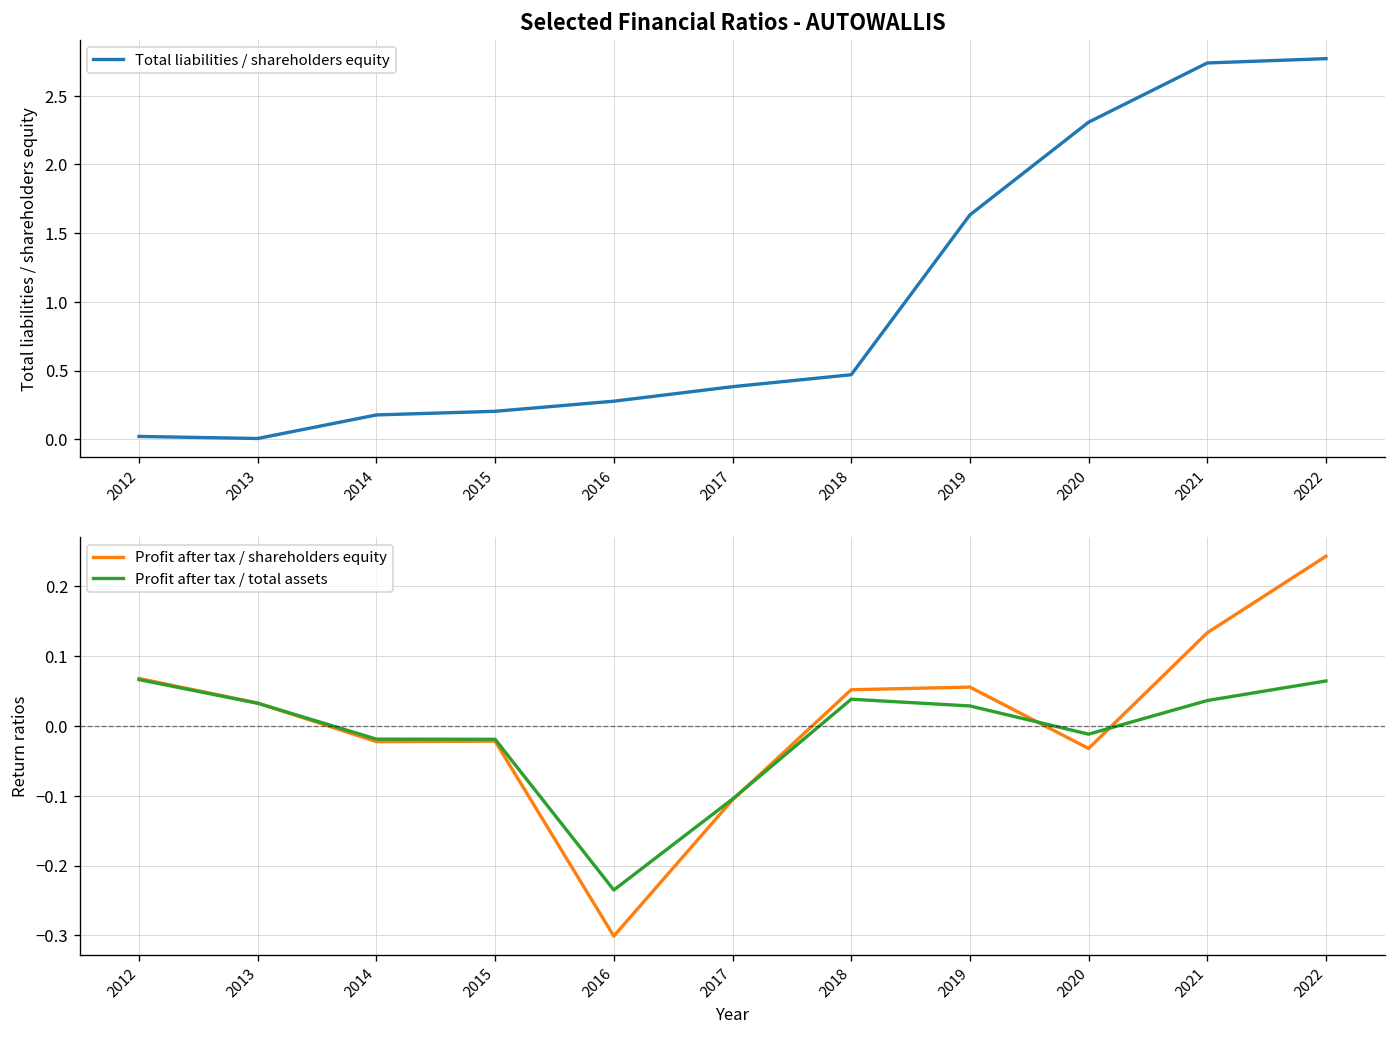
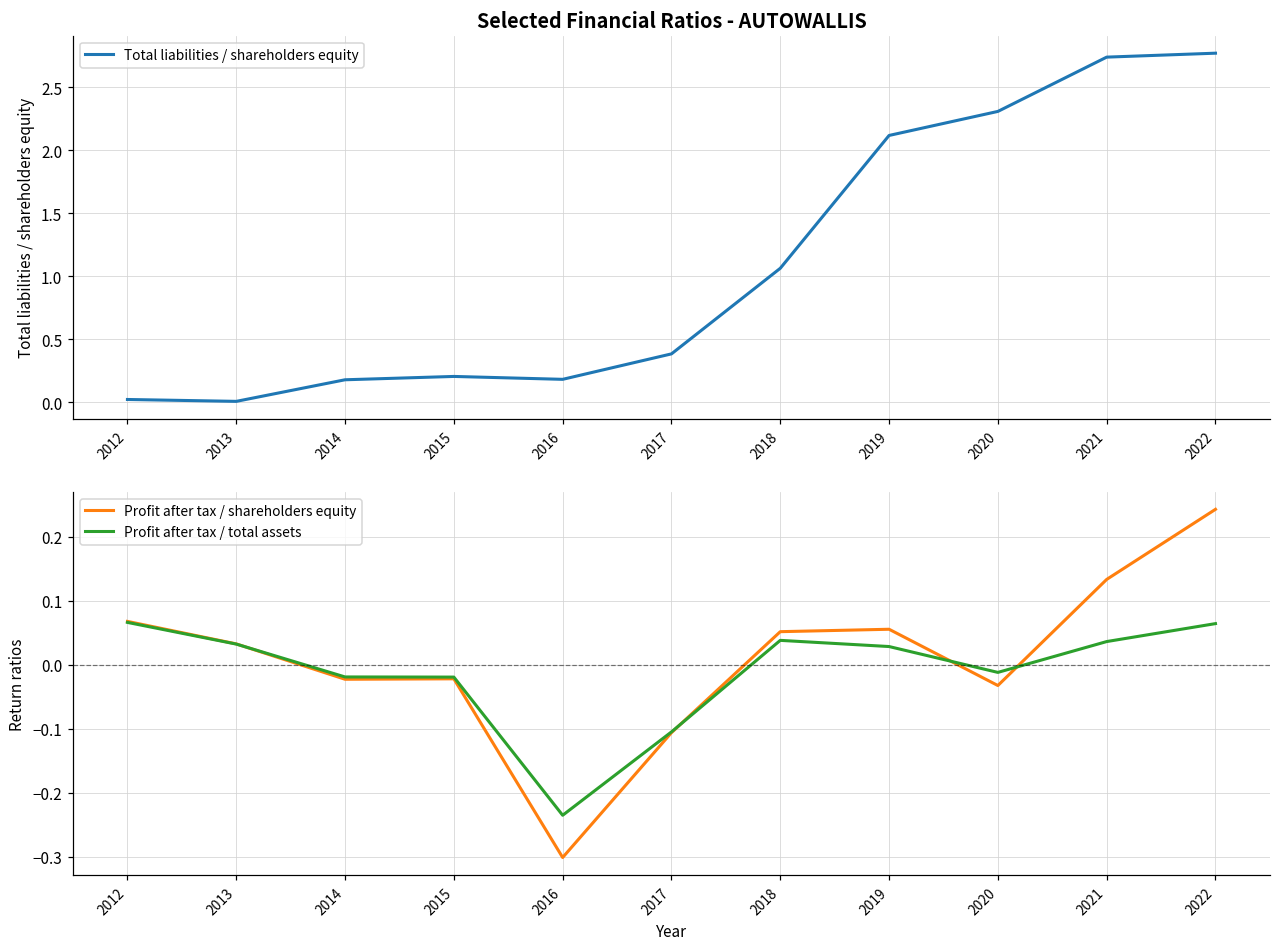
Selected Financial Ratios - AUTOWALLIS, 2016: 0.28 -> 0.18
Selected Financial Ratios - AUTOWALLIS, 2018: 0.47 -> 1.06
Selected Financial Ratios - AUTOWALLIS, 2019: 1.63 -> 2.12
